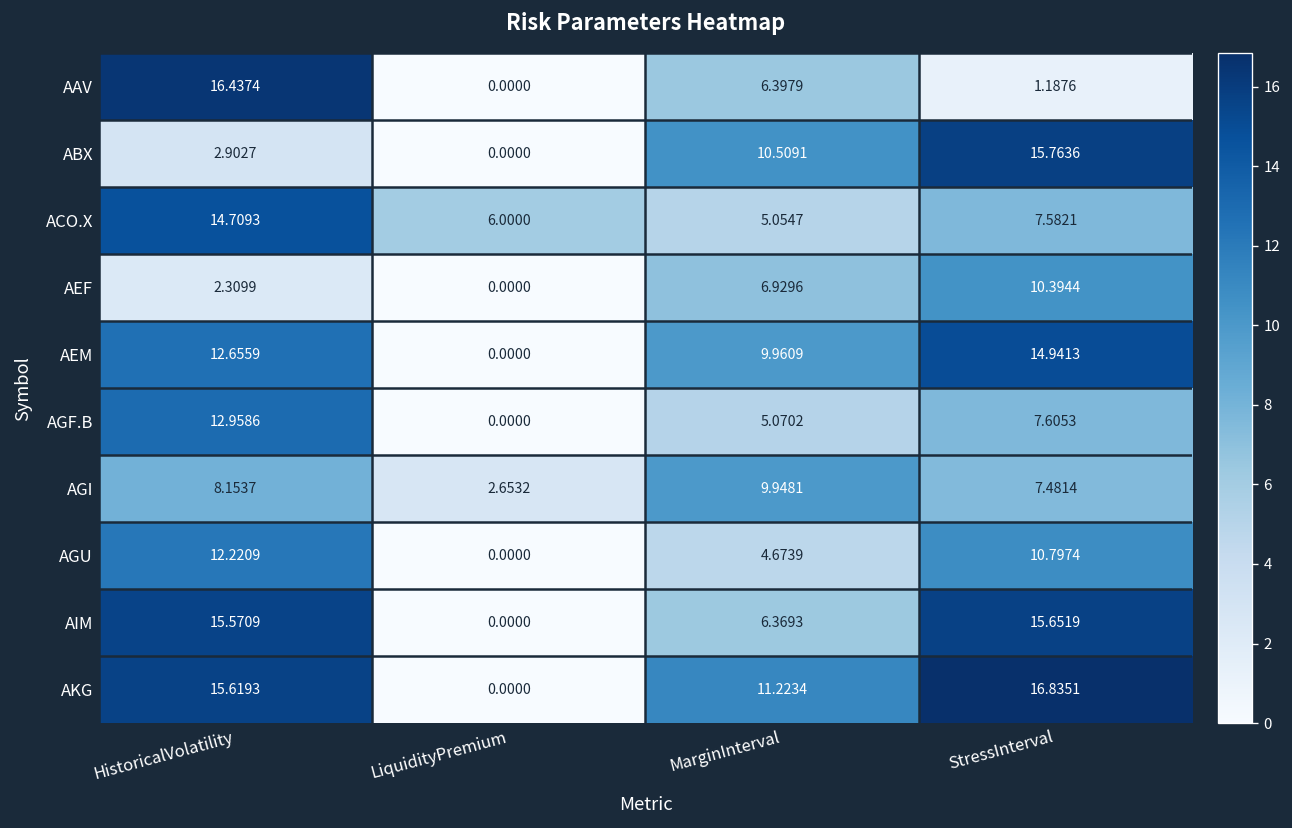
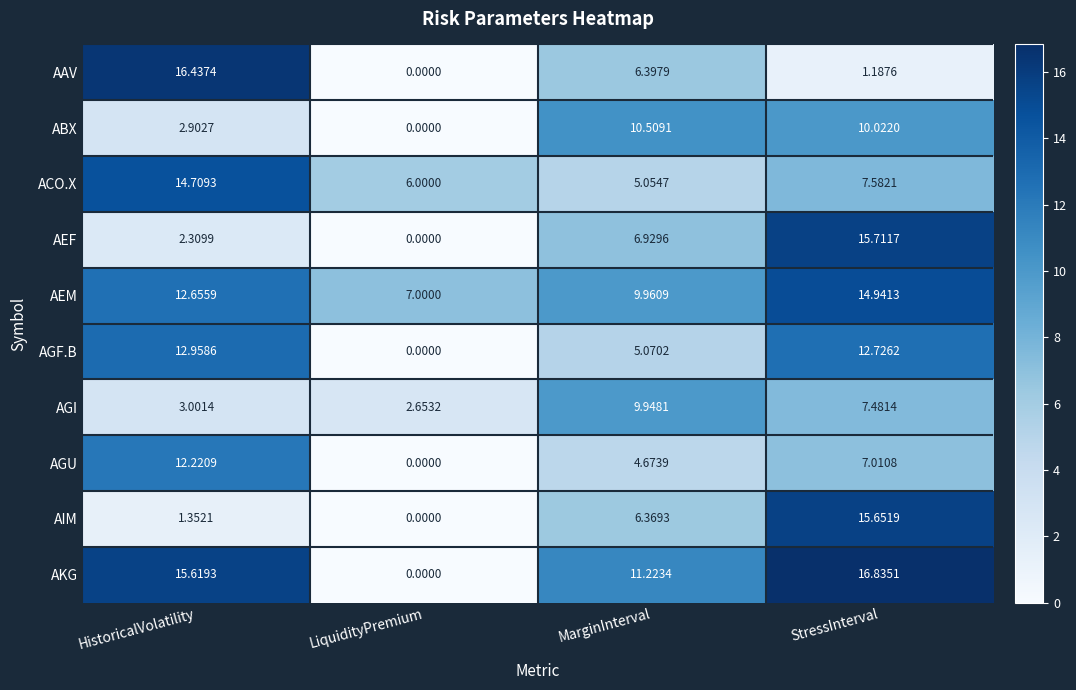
ABX, StressInterval: 15.7636 -> 10.0220
AEF, StressInterval: 10.3944 -> 15.7117
AEM, LiquidityPremium: 0.0000 -> 7.0000
AGF.B, StressInterval: 7.6053 -> 12.7262
AGI, HistoricalVolatility: 8.1537 -> 3.0014
AGU, StressInterval: 10.7974 -> 7.0108
AIM, HistoricalVolatility: 15.5709 -> 1.3521
